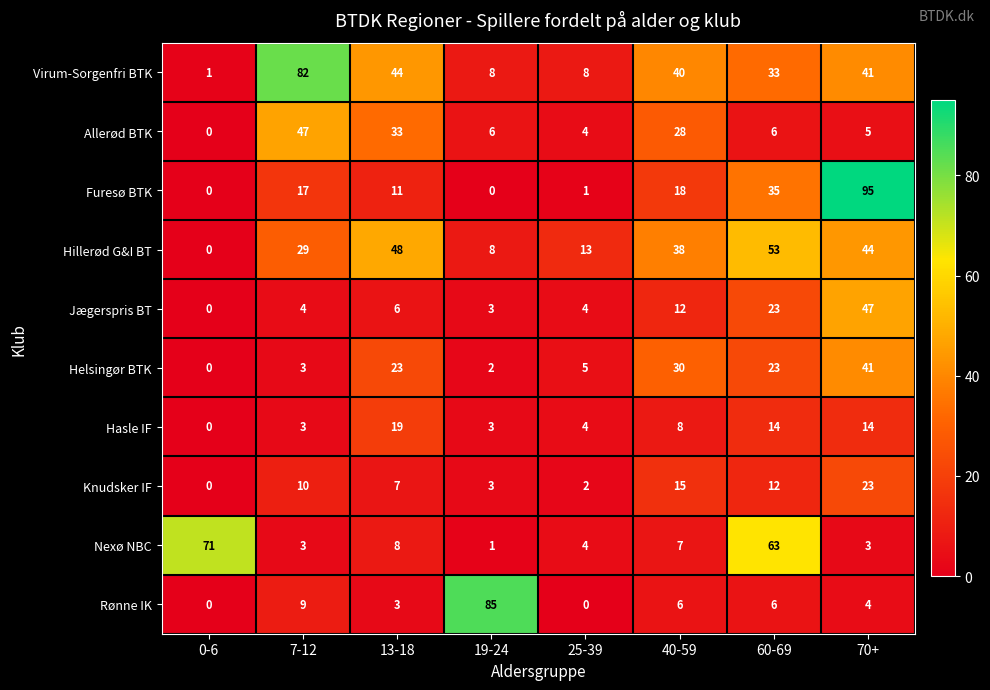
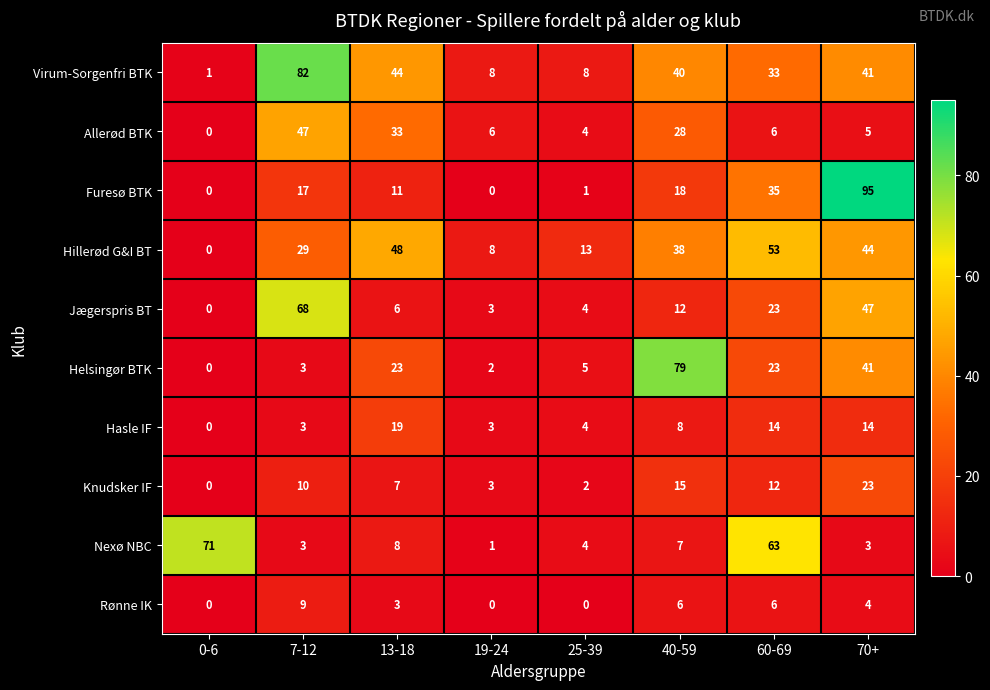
Jægerspris BT, 7-12: 4 -> 68
Helsingør BTK, 40-59: 30 -> 79
Rønne IK, 19-24: 85 -> 0
